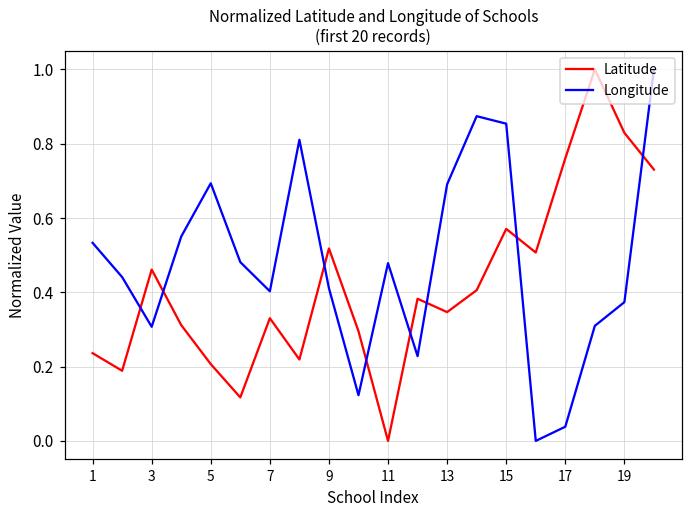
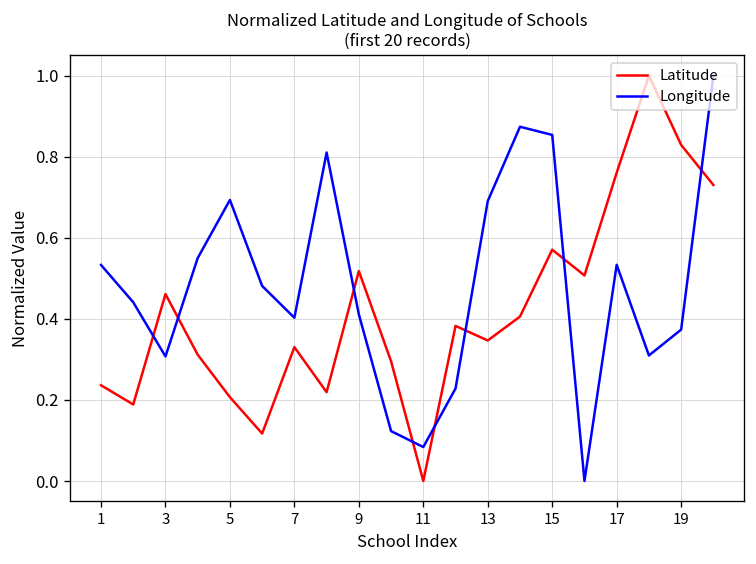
Longitude, 11: 0.48 -> 0.08
Longitude, 17: 0.04 -> 0.53
